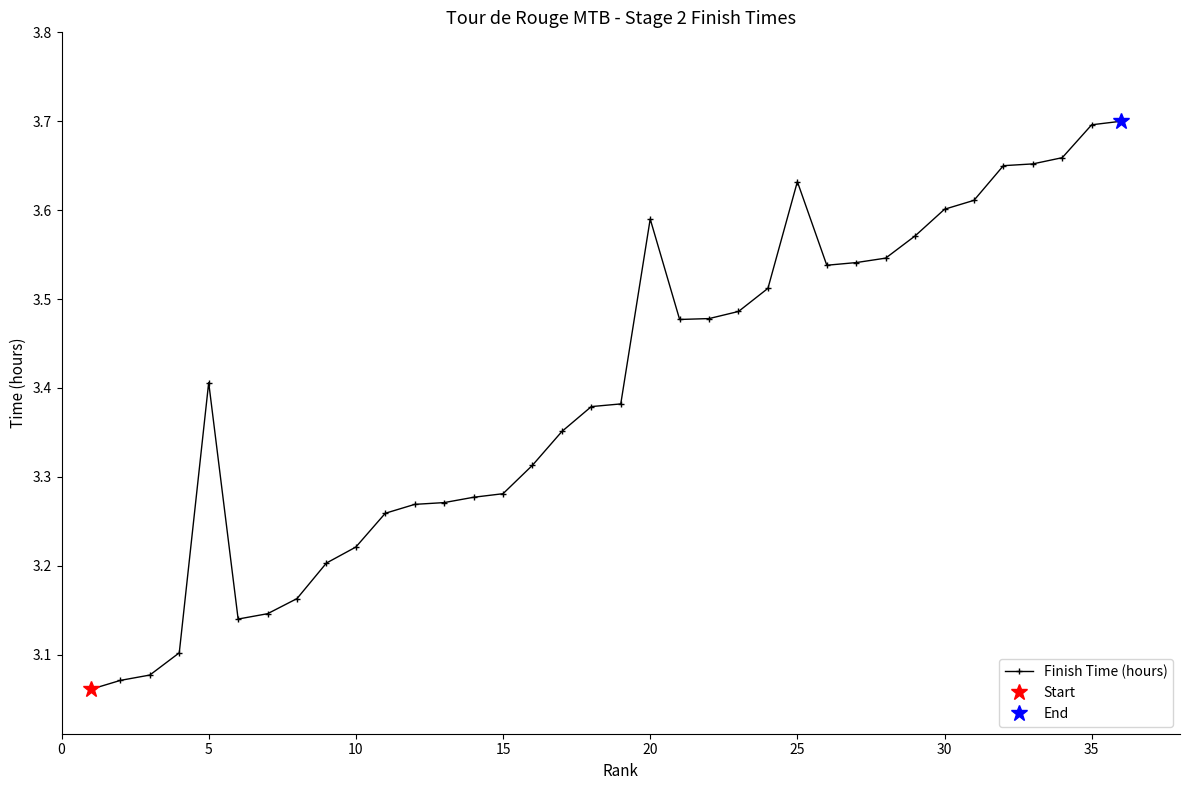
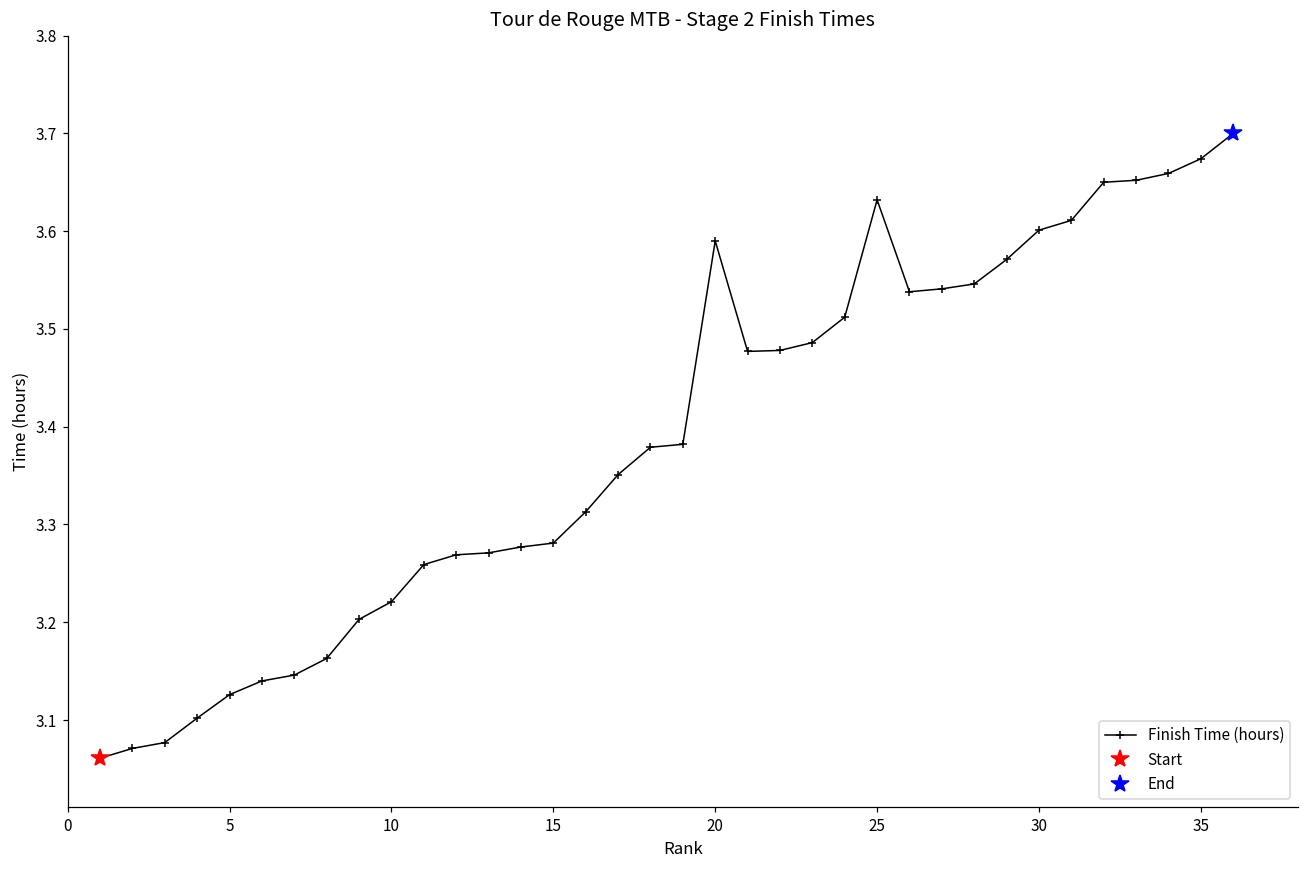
Finish Time (hours), 5: 3.41 -> 3.13
Finish Time (hours), 35: 3.70 -> 3.67
